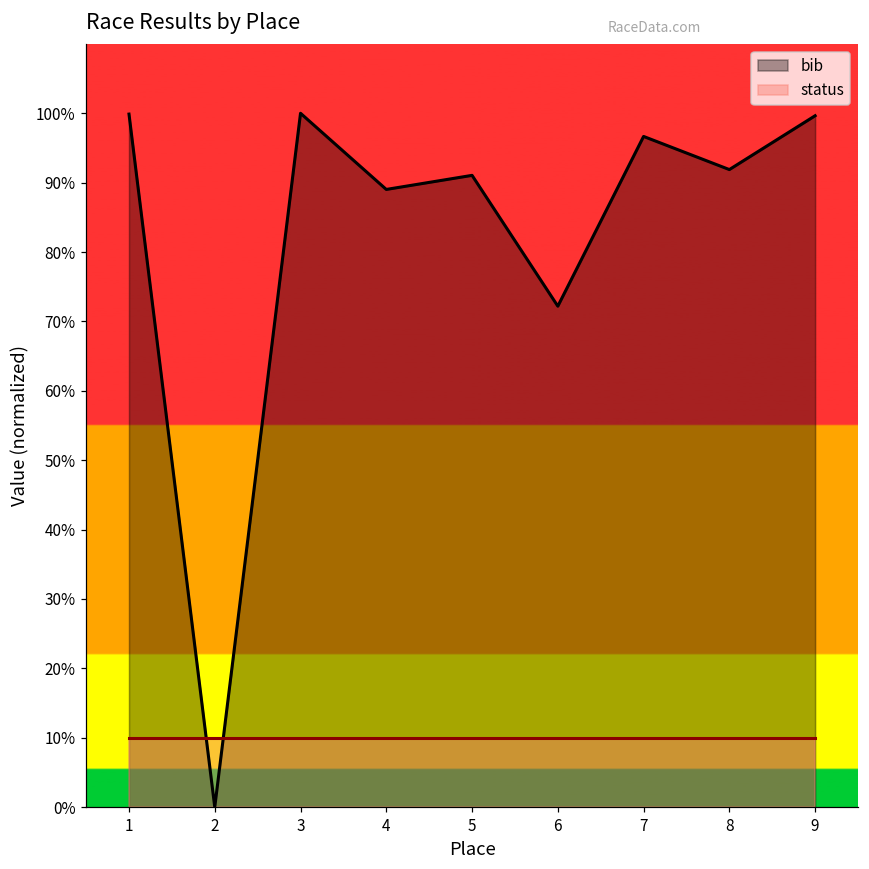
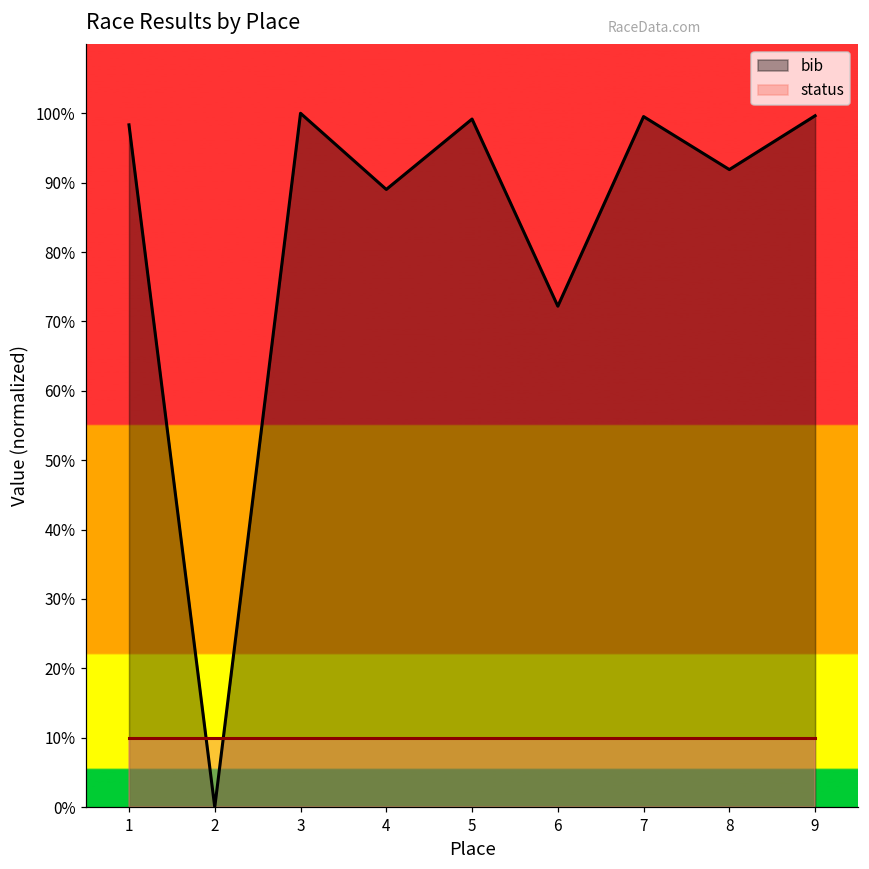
bib, 1: 100% -> 98%
bib, 5: 91% -> 99%
bib, 7: 97% -> 100%
